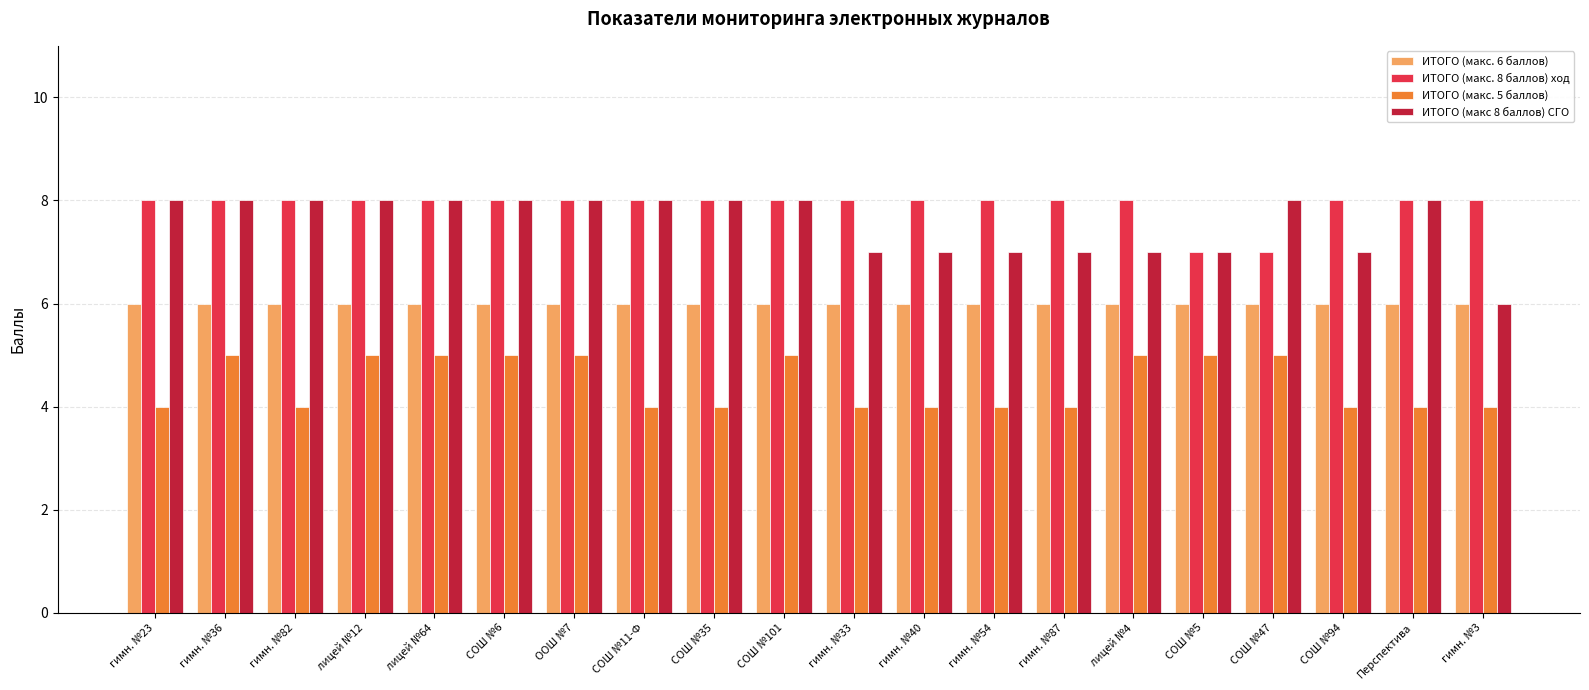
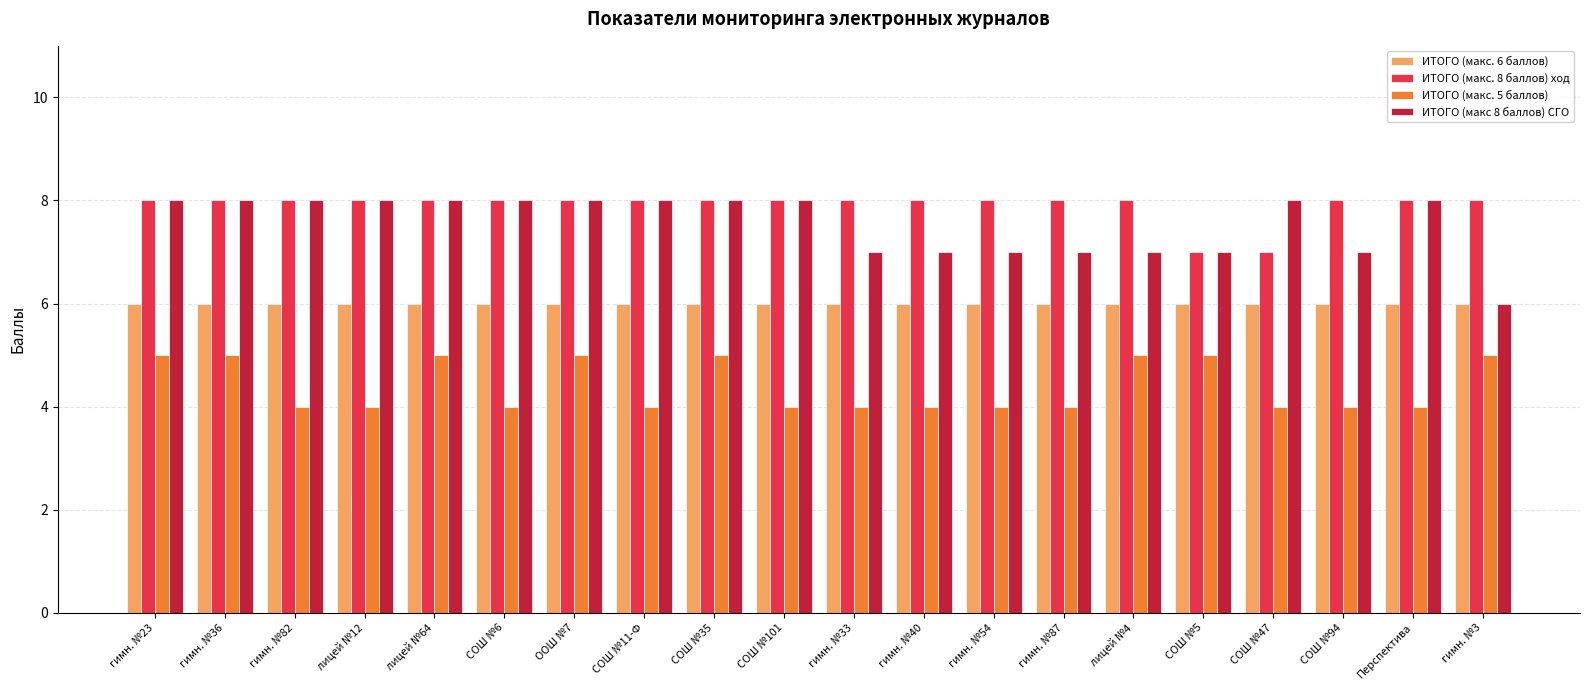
ИТОГО (макс. 5 баллов), гимн. №23: 4 -> 5
ИТОГО (макс. 5 баллов), лицей №12: 5 -> 4
ИТОГО (макс. 5 баллов), СОШ №6: 5 -> 4
ИТОГО (макс. 5 баллов), СОШ №35: 4 -> 5
ИТОГО (макс. 5 баллов), СОШ №101: 5 -> 4
ИТОГО (макс. 5 баллов), СОШ №47: 5 -> 4
ИТОГО (макс. 5 баллов), гимн. №3: 4 -> 5
